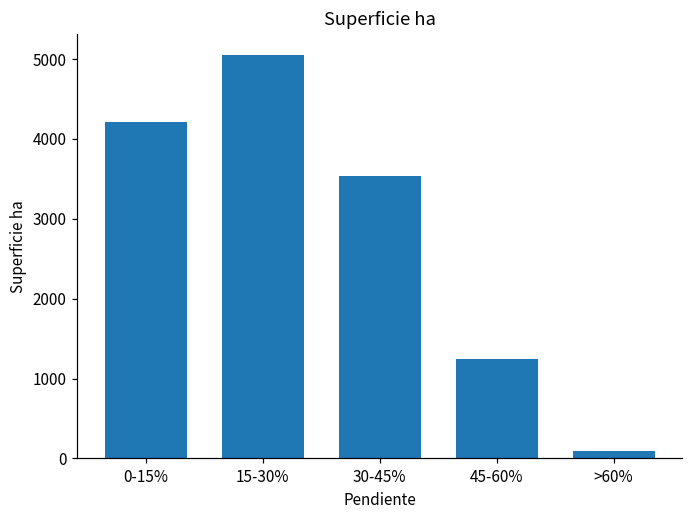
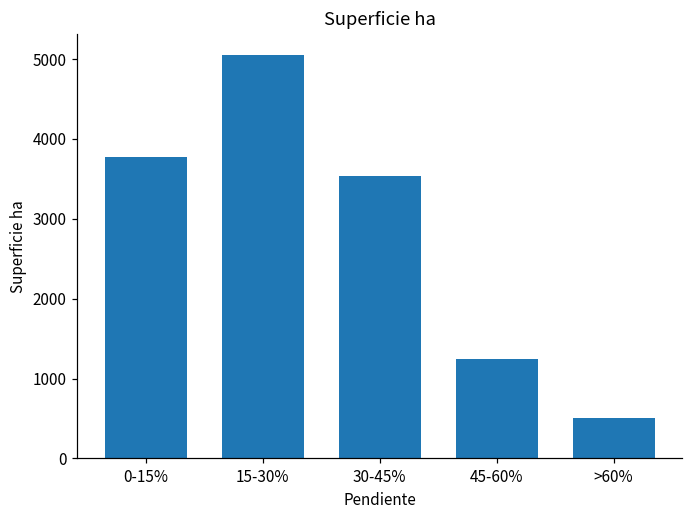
0-15%: 4200 -> 3800
>60%: 100 -> 500
